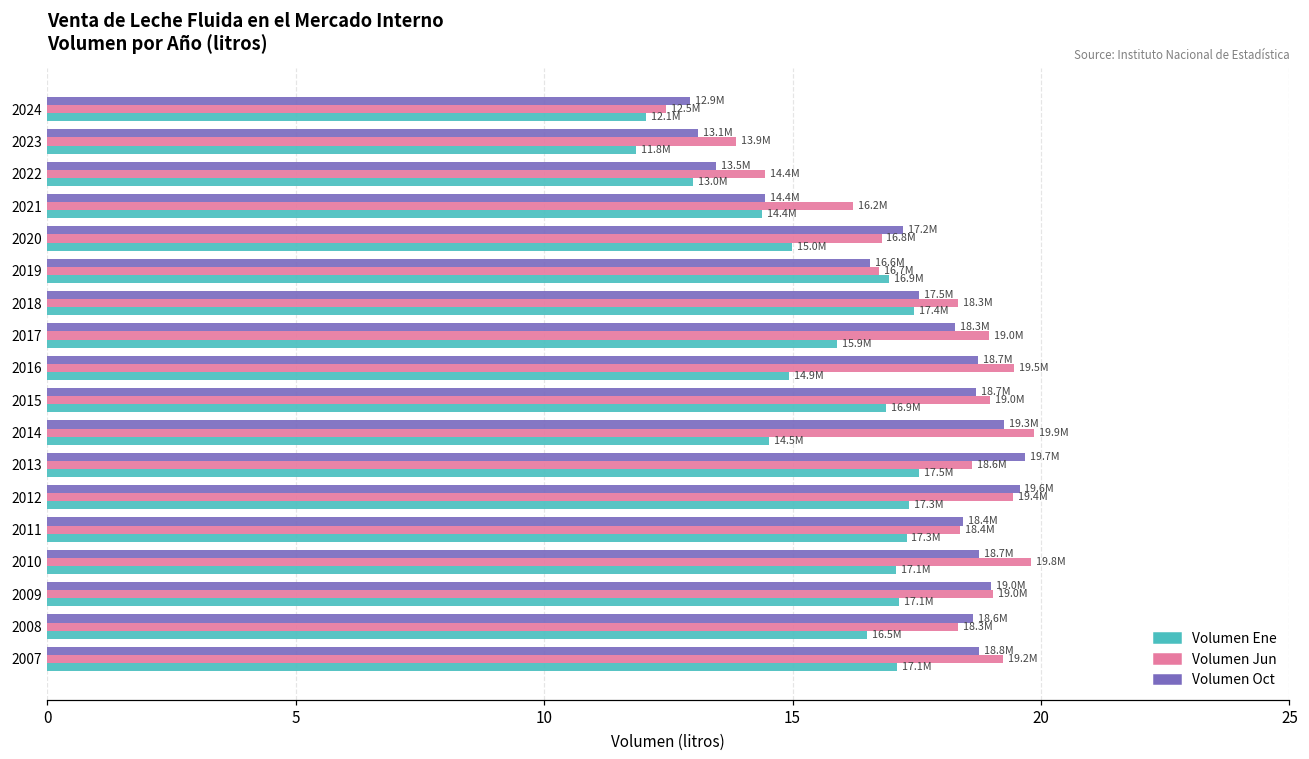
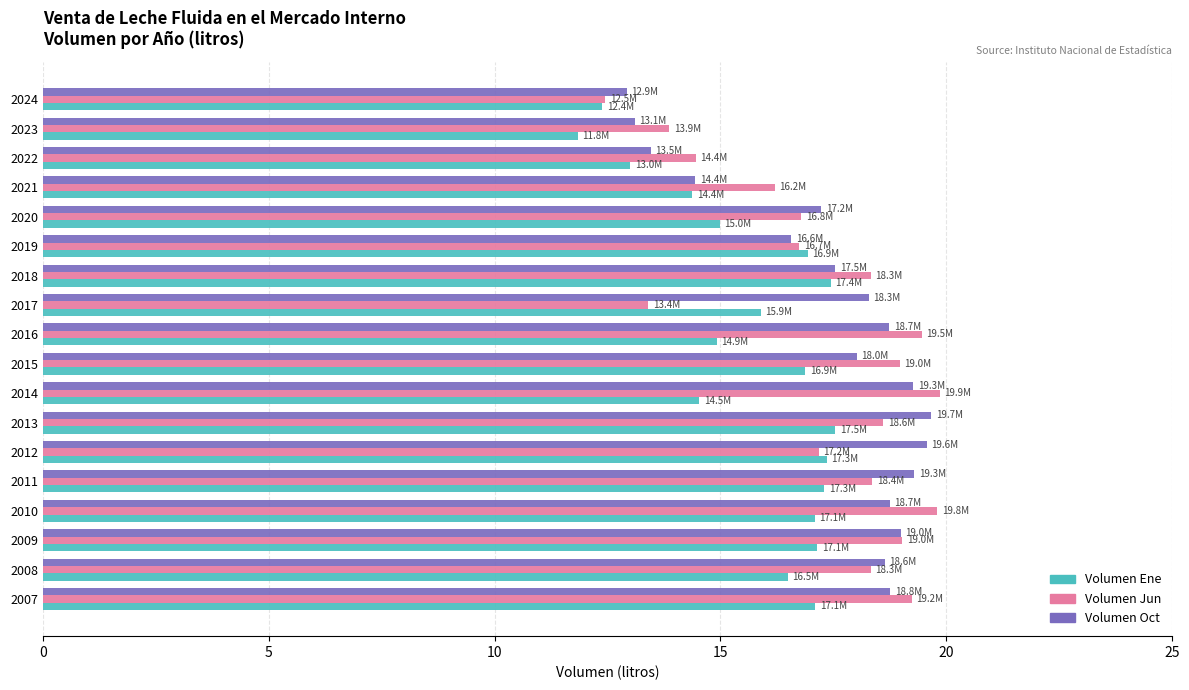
Volumen Ene, 2024: 12.1M -> 12.4M
Volumen Jun, 2017: 19.0M -> 13.4M
Volumen Oct, 2015: 18.7M -> 18.0M
Volumen Jun, 2012: 19.4M -> 17.2M
Volumen Oct, 2011: 18.4M -> 19.3M
